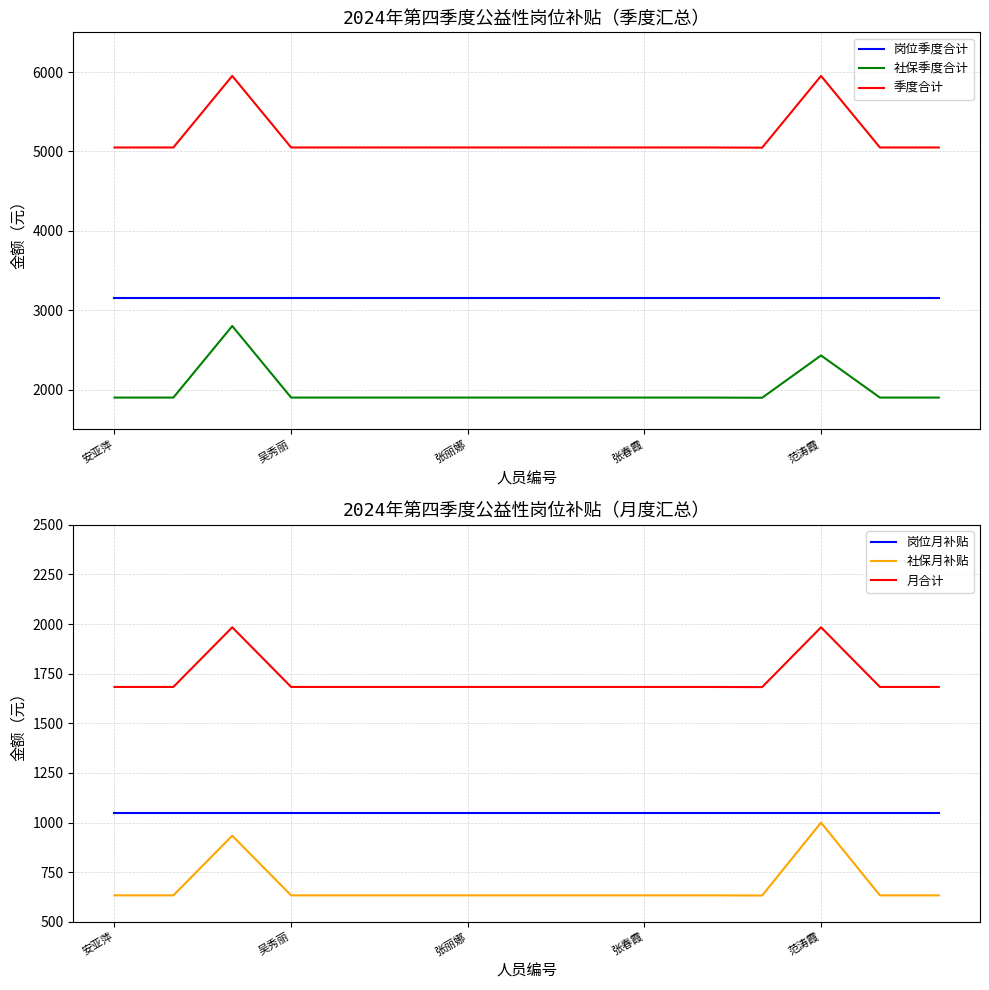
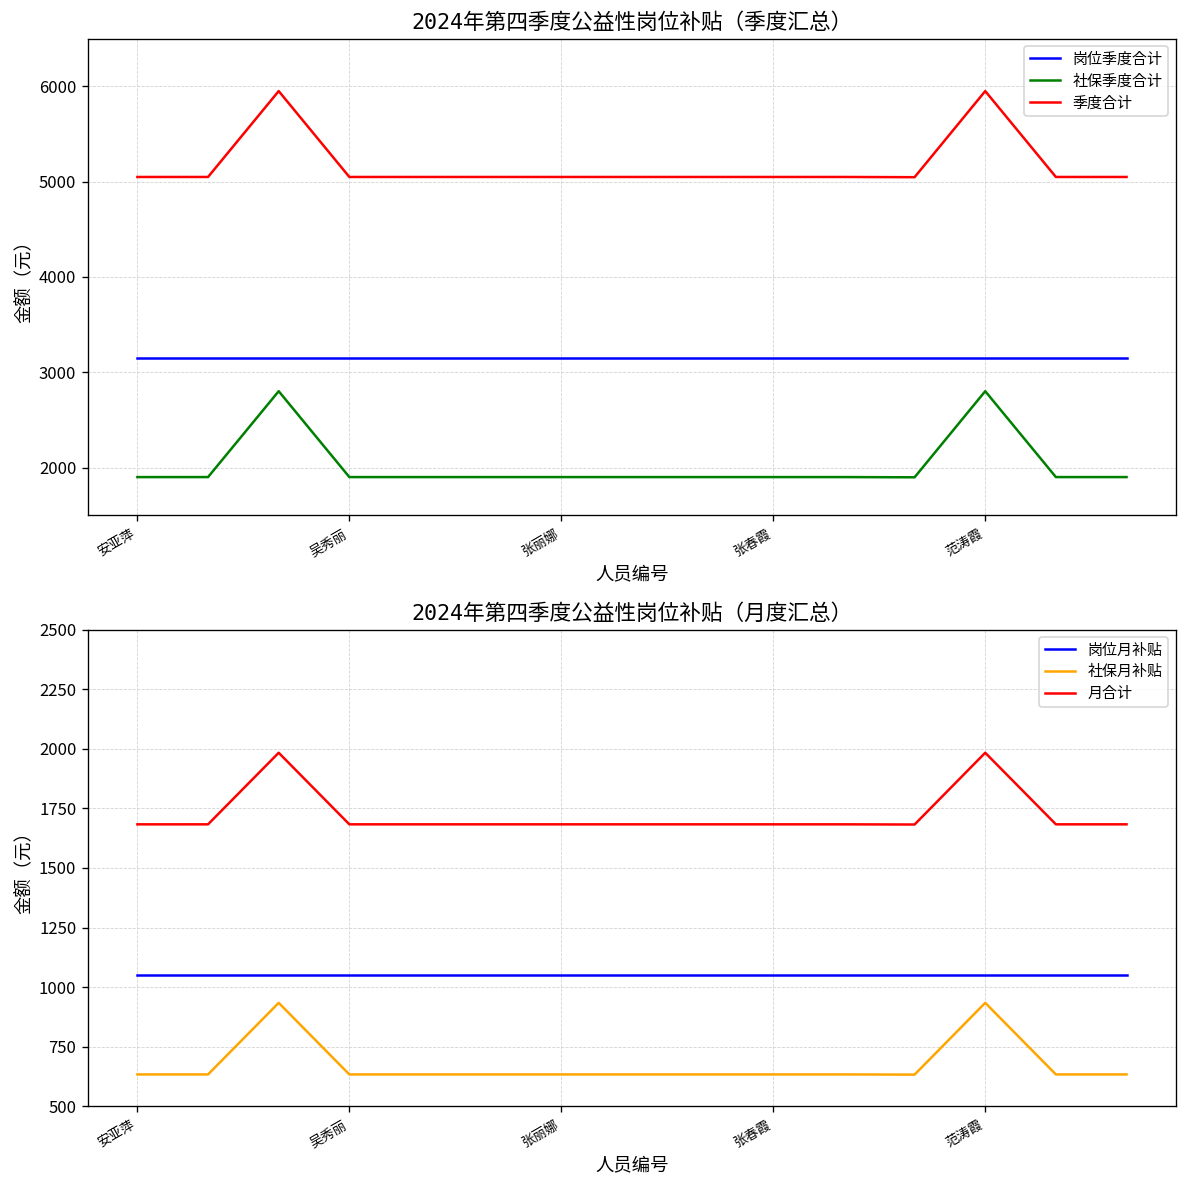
2024年第四季度公益性岗位补贴（季度汇总）, 社保季度合计, 范涛霞: 2400 -> 2800
2024年第四季度公益性岗位补贴（月度汇总）, 社保月补贴, 范涛霞: 1000 -> 930
